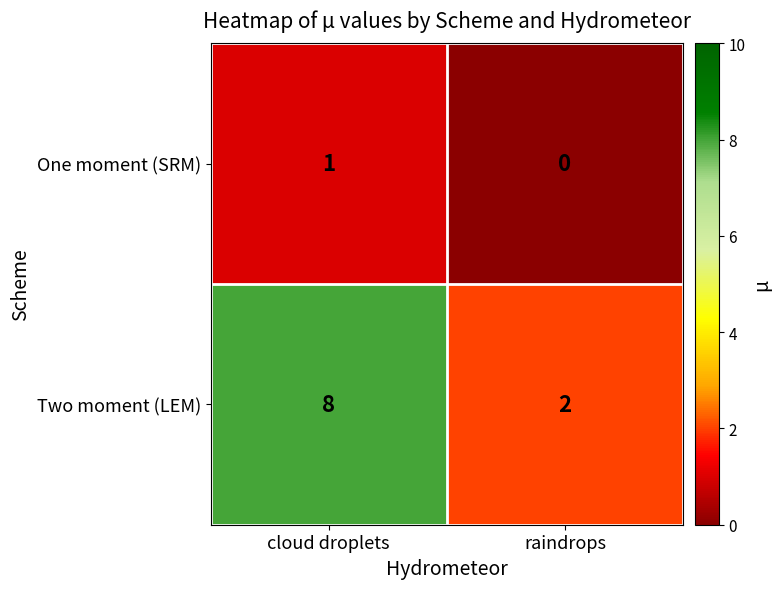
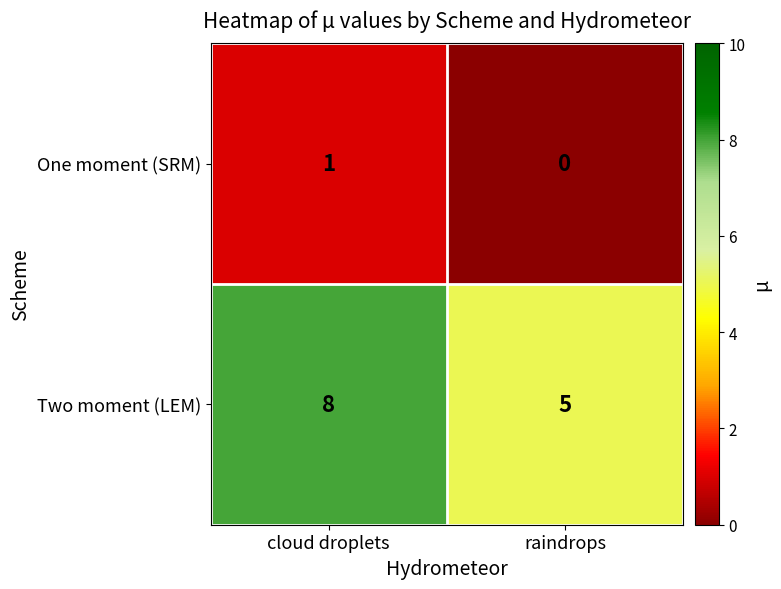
Two moment (LEM), raindrops: 2 -> 5
